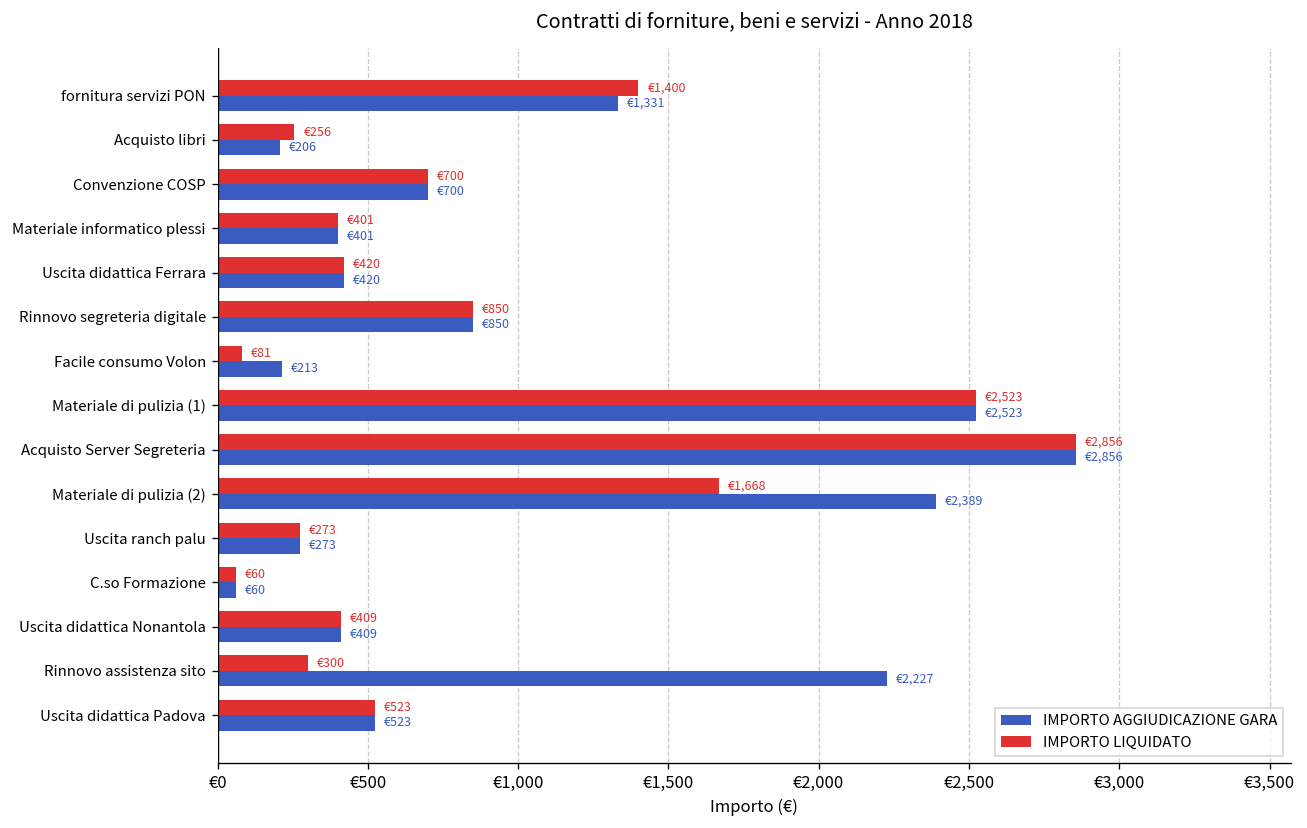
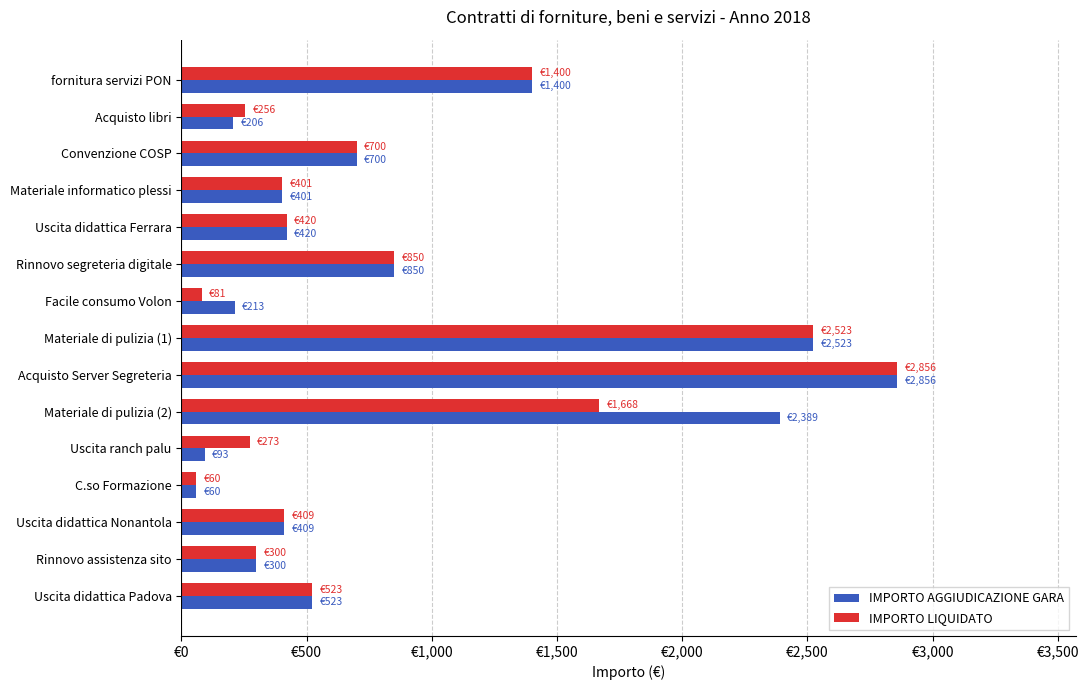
IMPORTO AGGIUDICAZIONE GARA, fornitura servizi PON: €1,331 -> €1,400
IMPORTO AGGIUDICAZIONE GARA, Uscita ranch palu: €273 -> €93
IMPORTO AGGIUDICAZIONE GARA, Rinnovo assistenza sito: €2,227 -> €300
